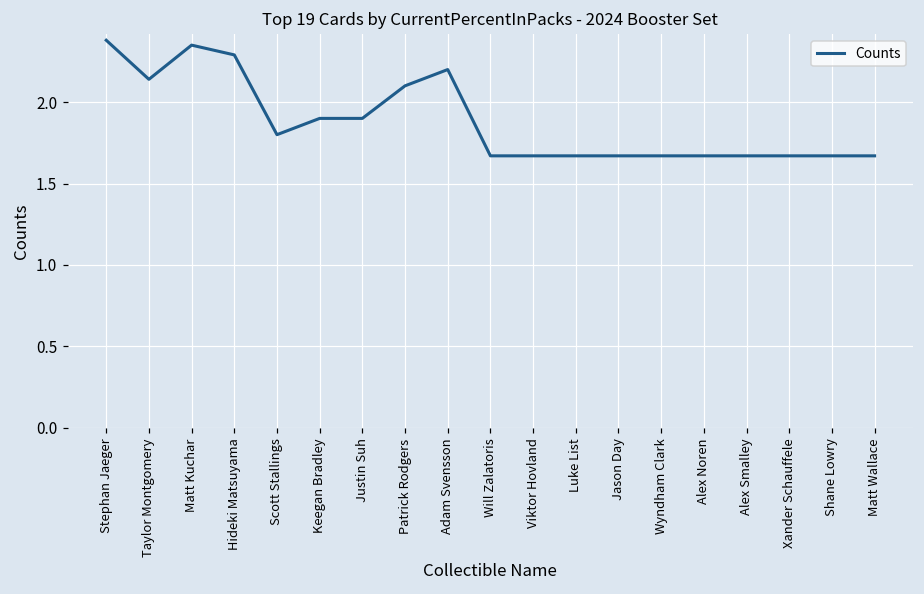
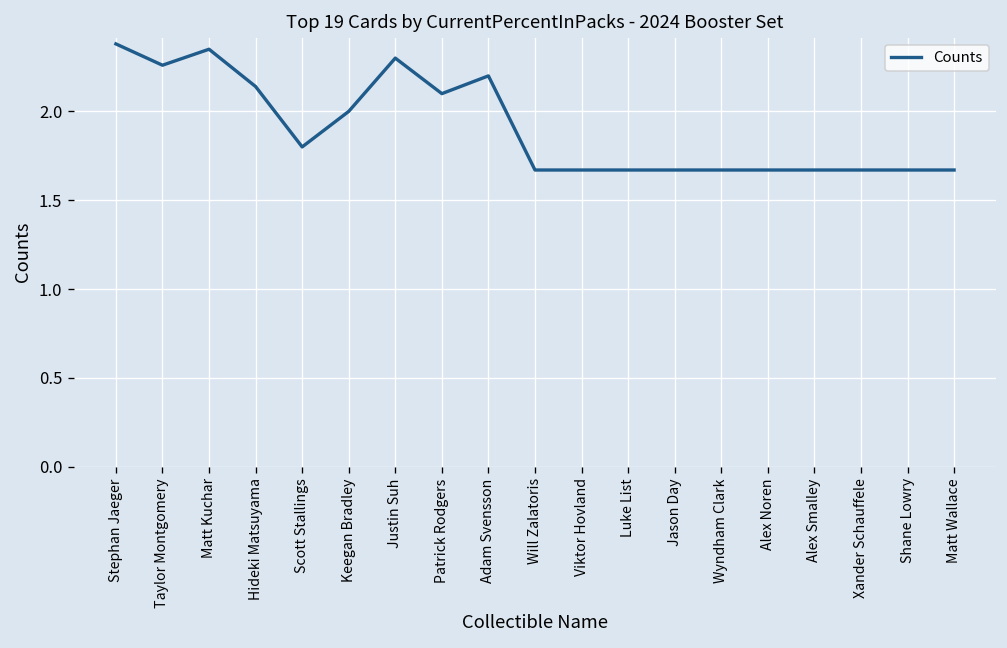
Taylor Montgomery: 2.14 -> 2.26
Hideki Matsuyama: 2.29 -> 2.14
Keegan Bradley: 1.9 -> 2.0
Justin Suh: 1.9 -> 2.3
